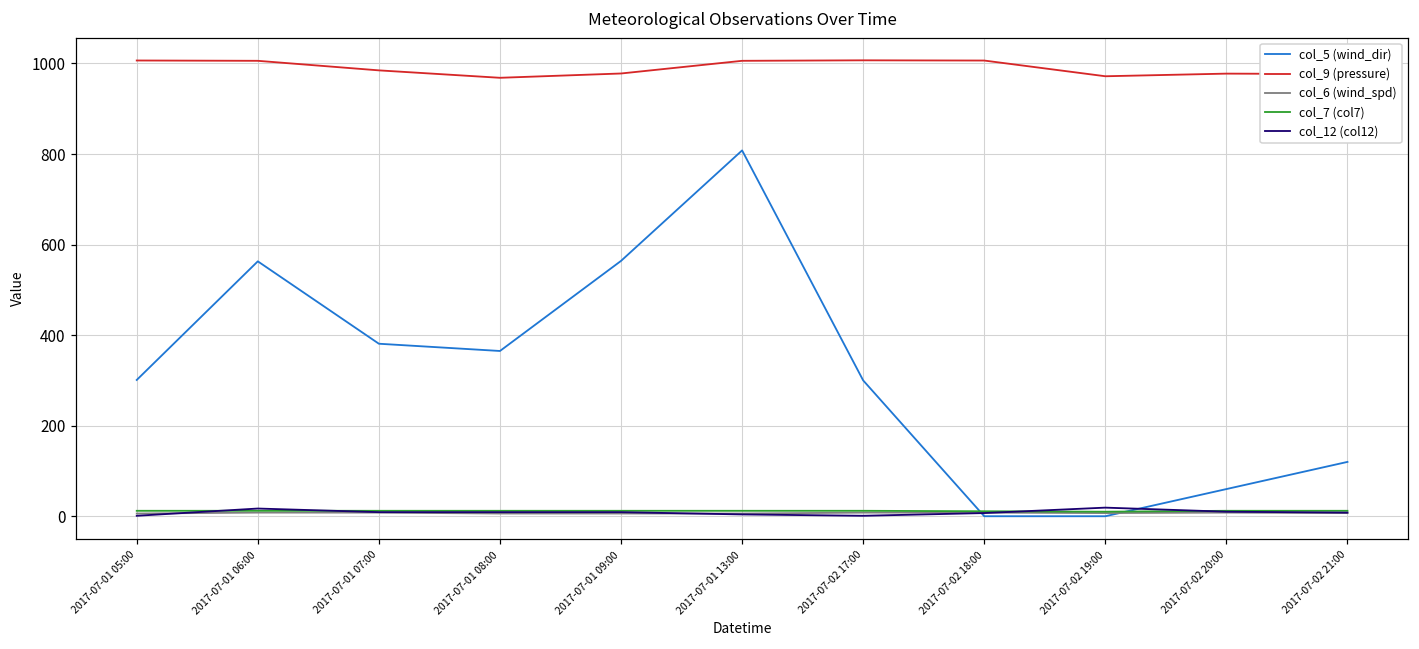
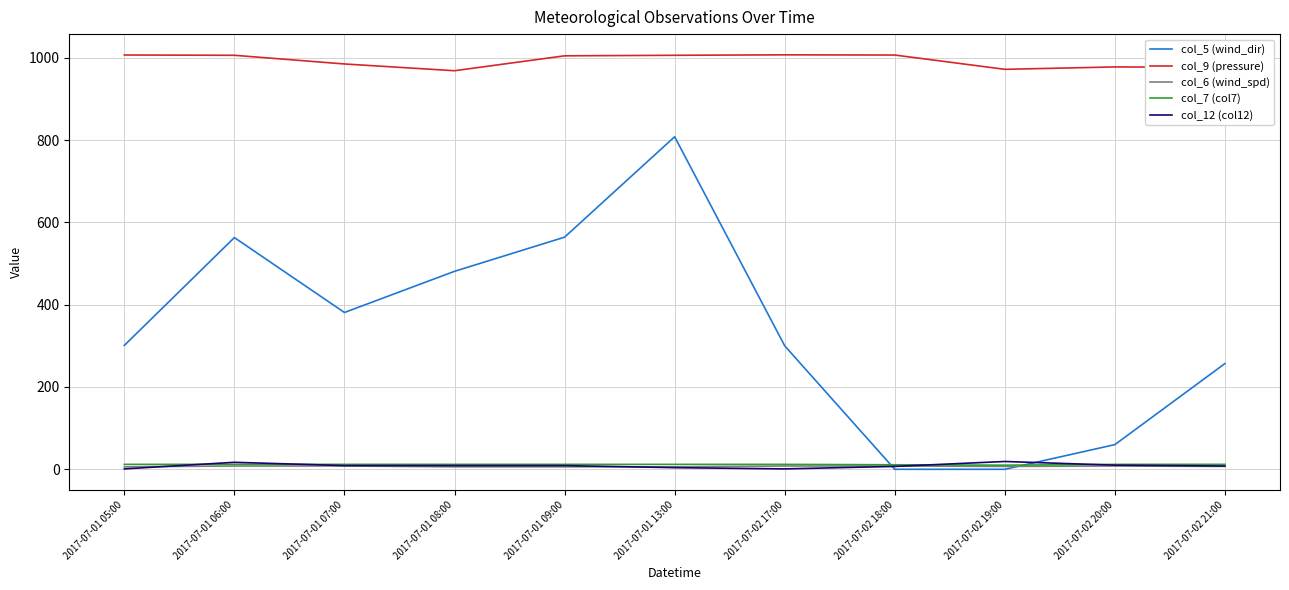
col_5 (wind_dir), 2017-07-01 08:00: 370 -> 480
col_9 (pressure), 2017-07-01 09:00: 980 -> 1000
col_5 (wind_dir), 2017-07-02 21:00: 120 -> 260
